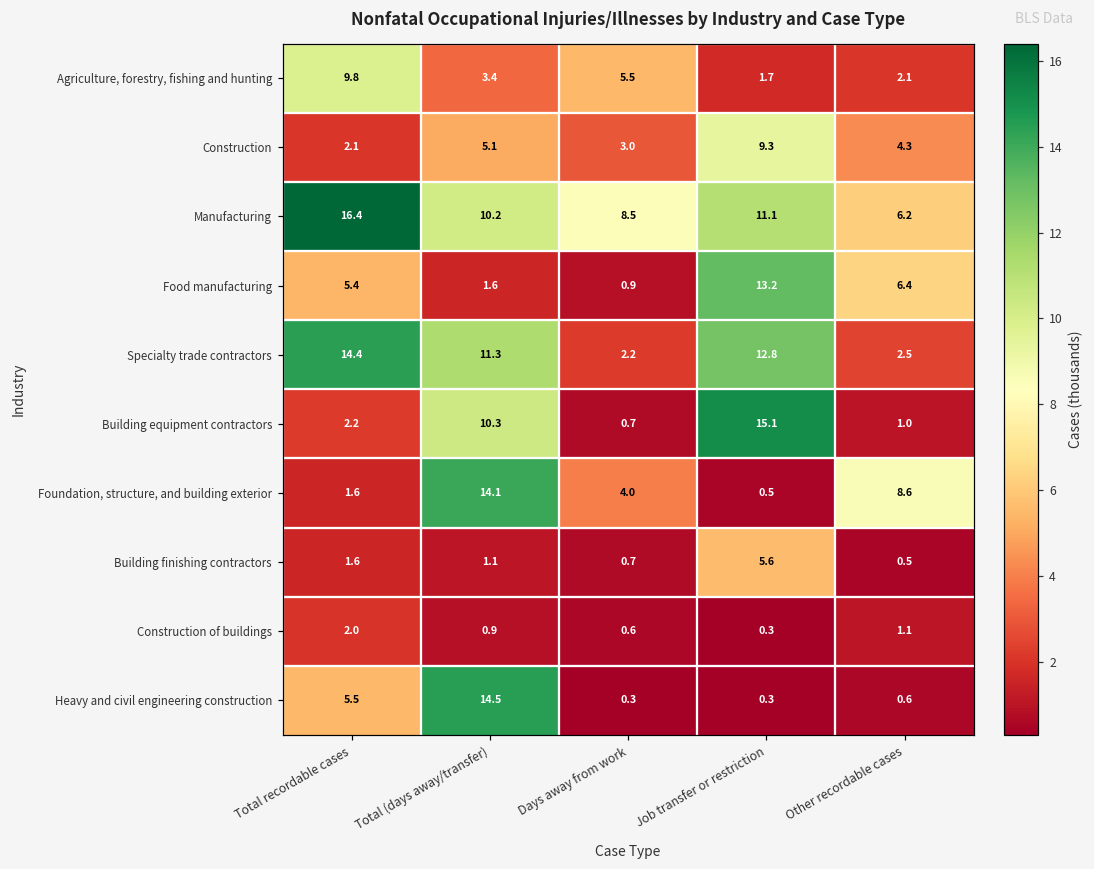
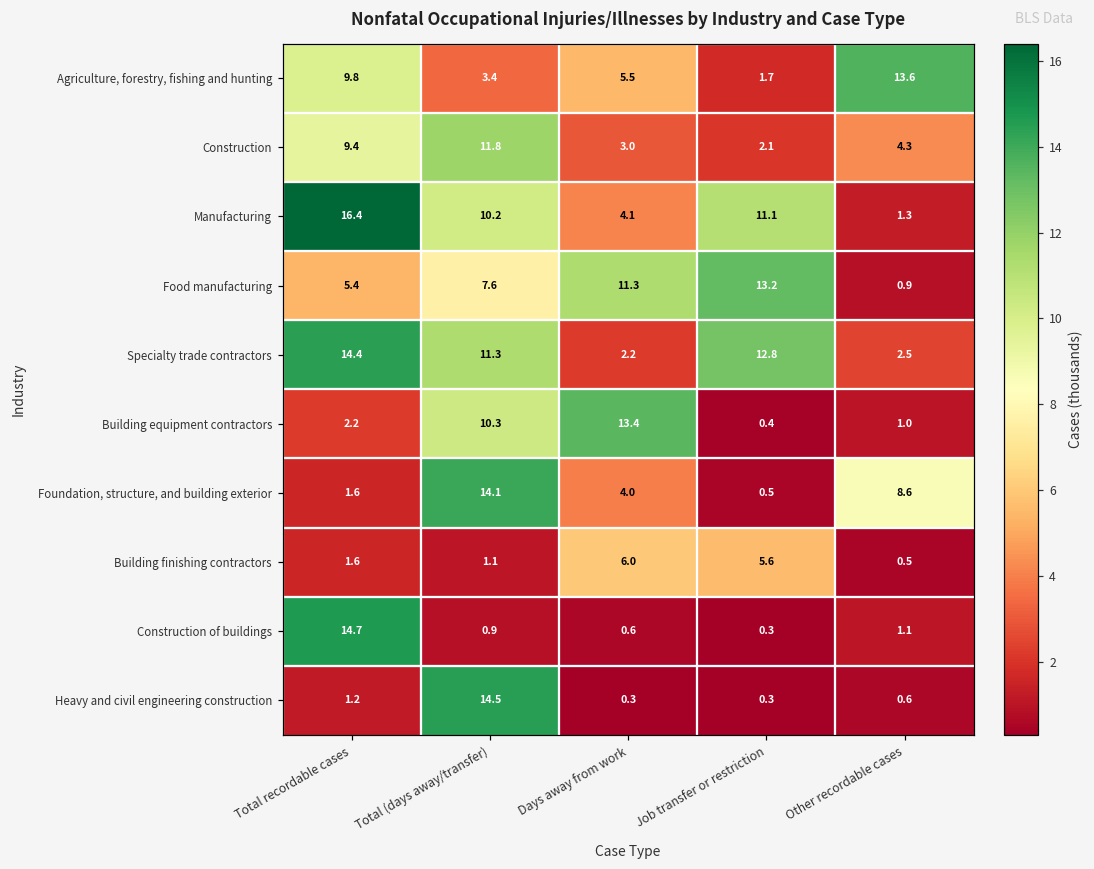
Agriculture, forestry, fishing and hunting, Other recordable cases: 2.1 -> 13.6
Construction, Total recordable cases: 2.1 -> 9.4
Construction, Total (days away/transfer): 5.1 -> 11.8
Construction, Job transfer or restriction: 9.3 -> 2.1
Manufacturing, Days away from work: 8.5 -> 4.1
Manufacturing, Other recordable cases: 6.2 -> 1.3
Food manufacturing, Total (days away/transfer): 1.6 -> 7.6
Food manufacturing, Days away from work: 0.9 -> 11.3
Food manufacturing, Other recordable cases: 6.4 -> 0.9
Building equipment contractors, Days away from work: 0.7 -> 13.4
Building equipment contractors, Job transfer or restriction: 15.1 -> 0.4
Building finishing contractors, Days away from work: 0.7 -> 6.0
Construction of buildings, Total recordable cases: 2.0 -> 14.7
Heavy and civil engineering construction, Total recordable cases: 5.5 -> 1.2
